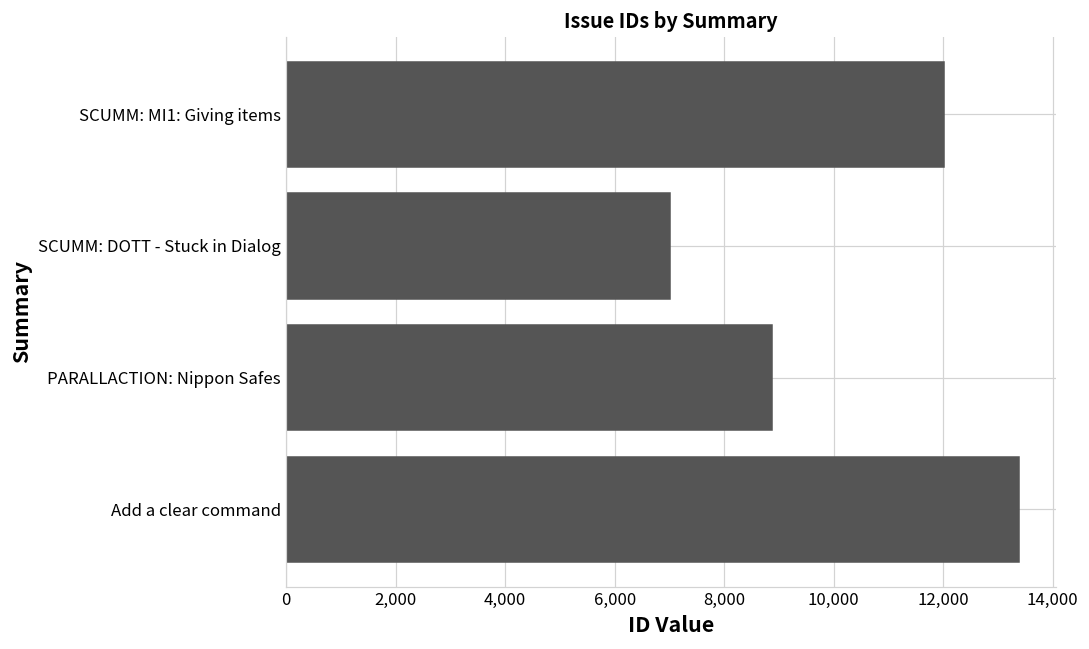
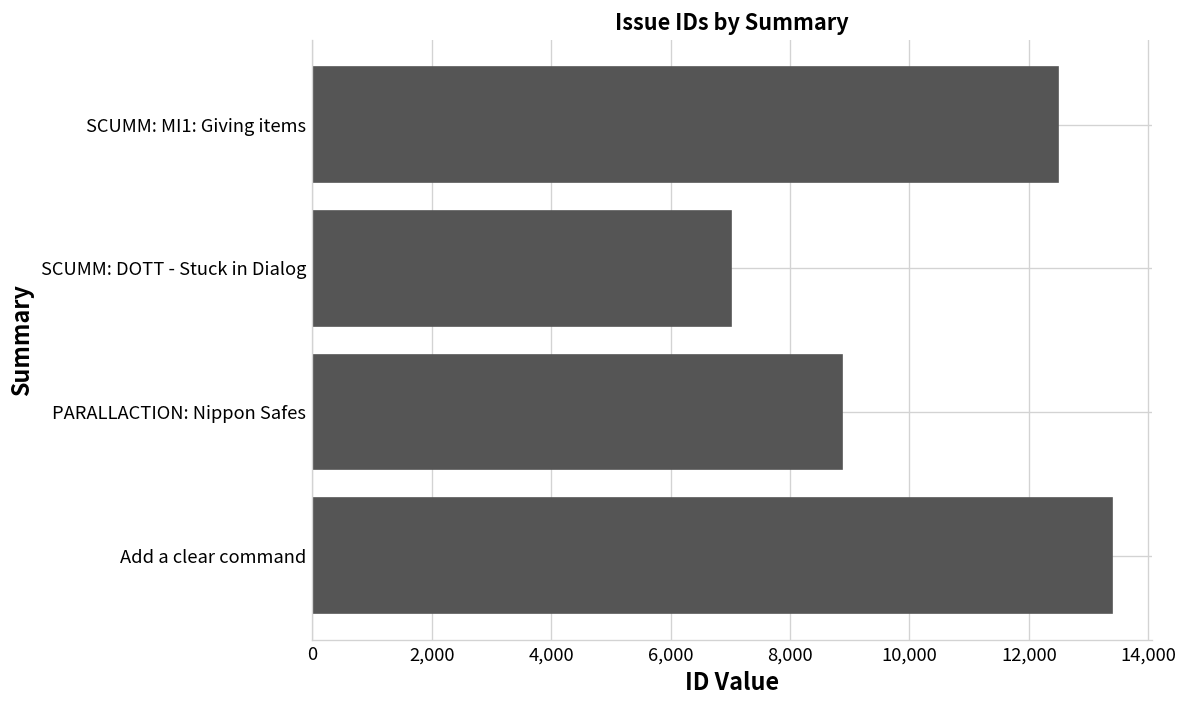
SCUMM: MI1: Giving items: 12,000 -> 12,500
